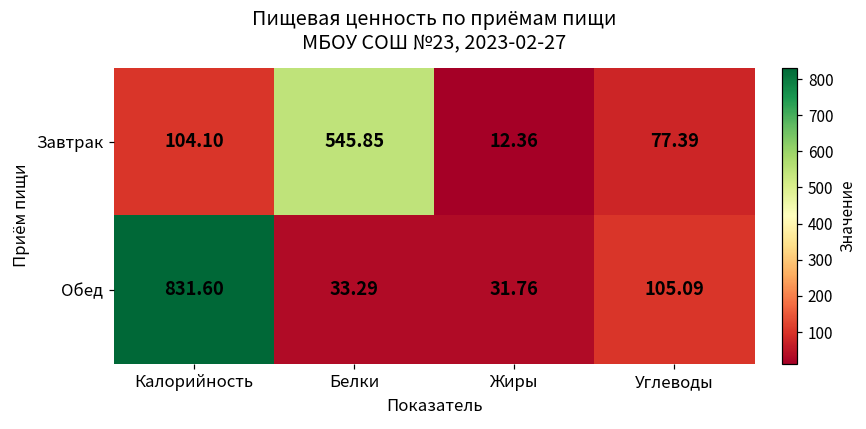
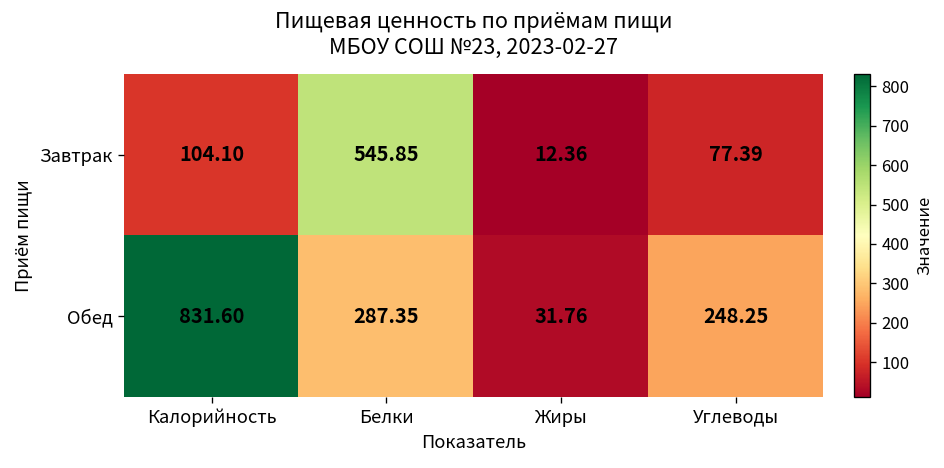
Обед, Белки: 33.29 -> 287.35
Обед, Углеводы: 105.09 -> 248.25
